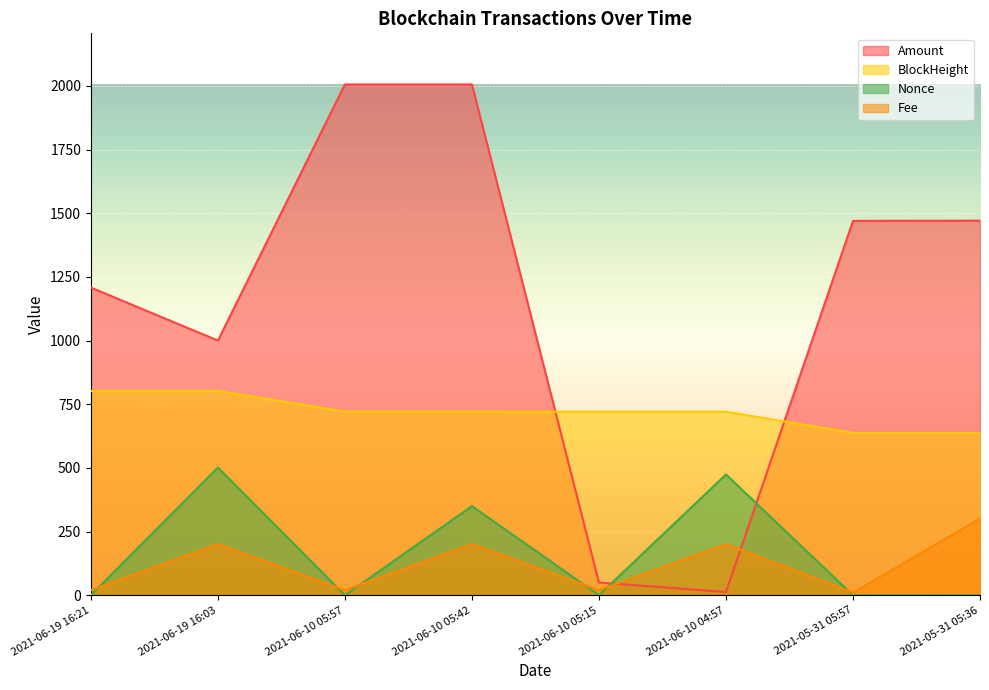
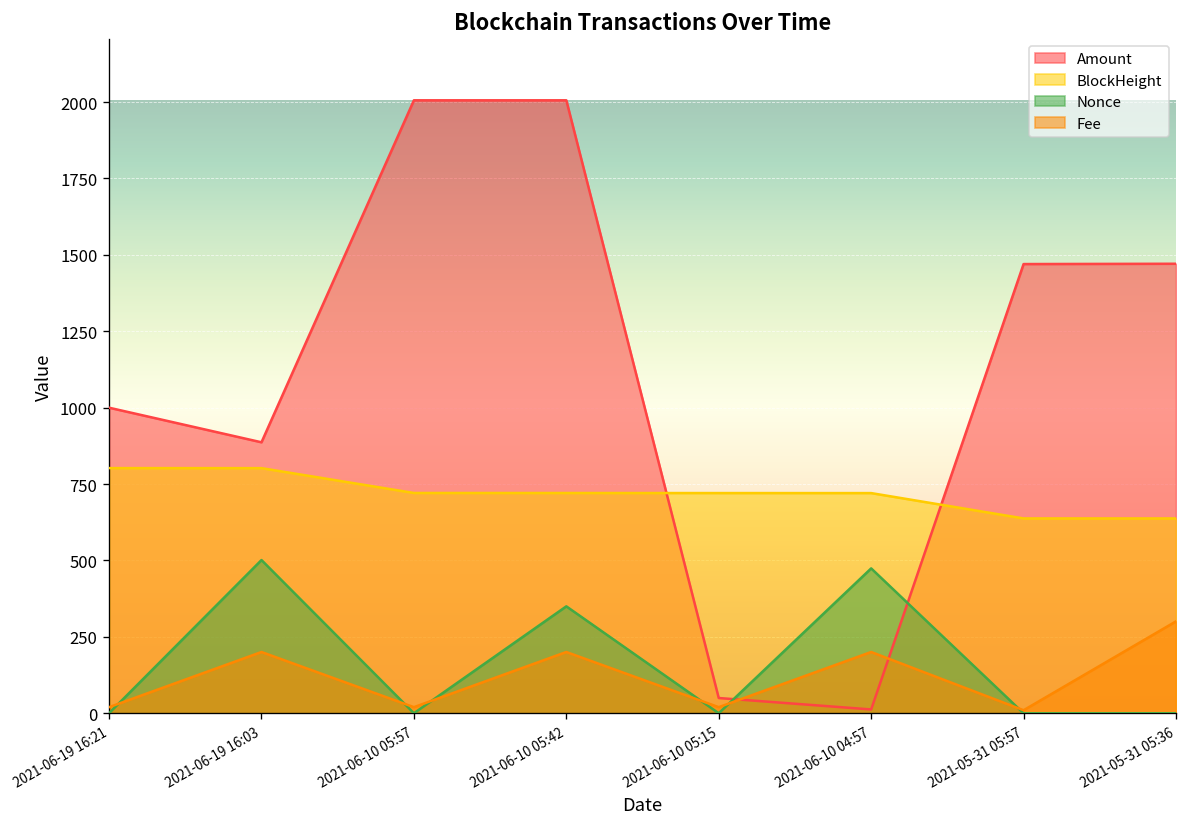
Amount, 2021-06-19 16:21: 1210 -> 1000
Amount, 2021-06-19 16:03: 1000 -> 890
